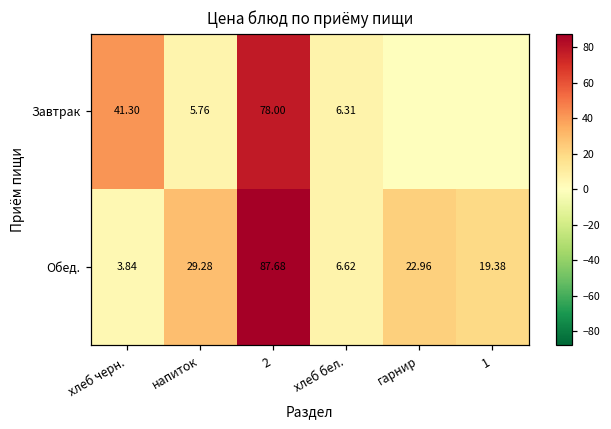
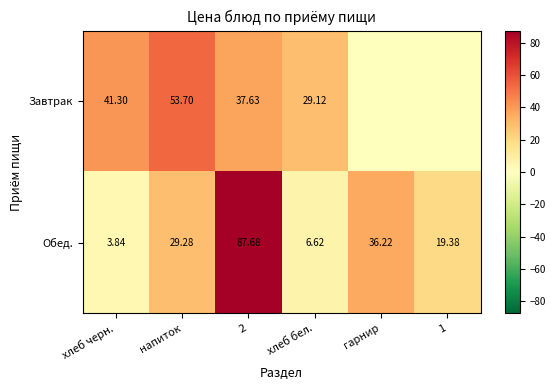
Завтрак, напиток: 5.76 -> 53.70
Завтрак, 2: 78.00 -> 37.63
Завтрак, хлеб бел.: 6.31 -> 29.12
Обед., гарнир: 22.96 -> 36.22
